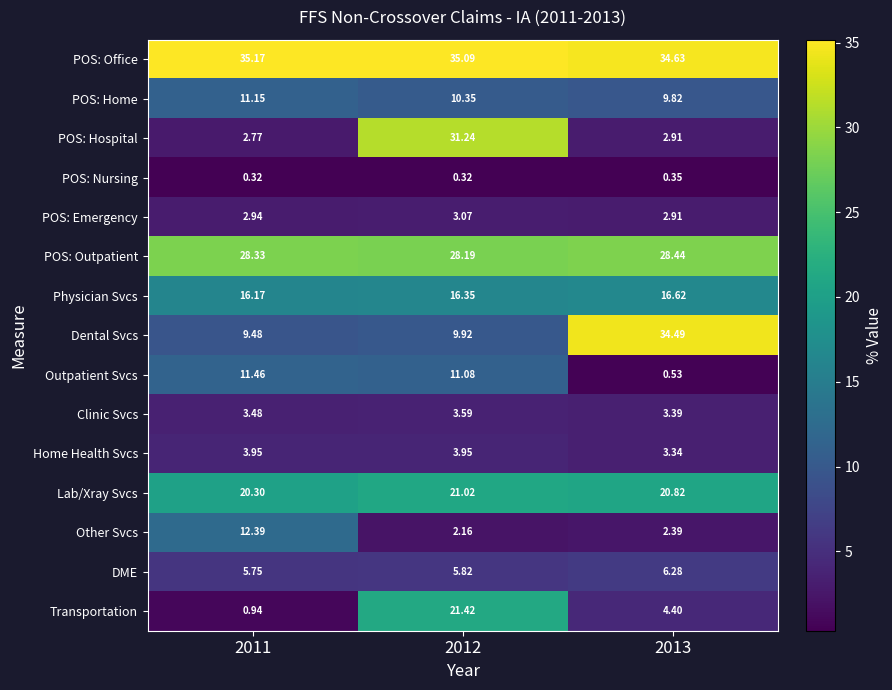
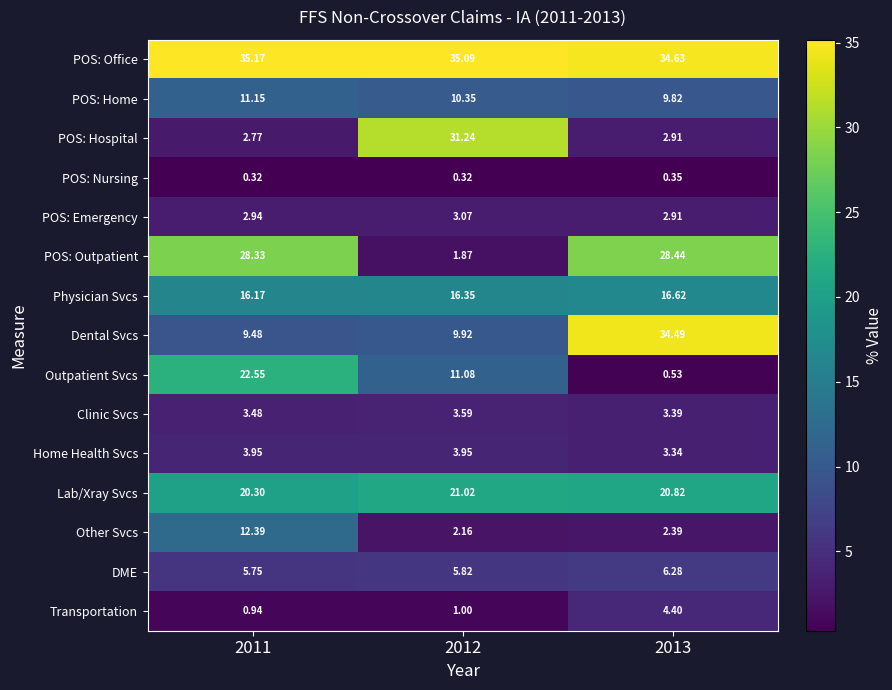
POS: Outpatient, 2012: 28.19 -> 1.87
Outpatient Svcs, 2011: 11.46 -> 22.55
Transportation, 2012: 21.42 -> 1.00
